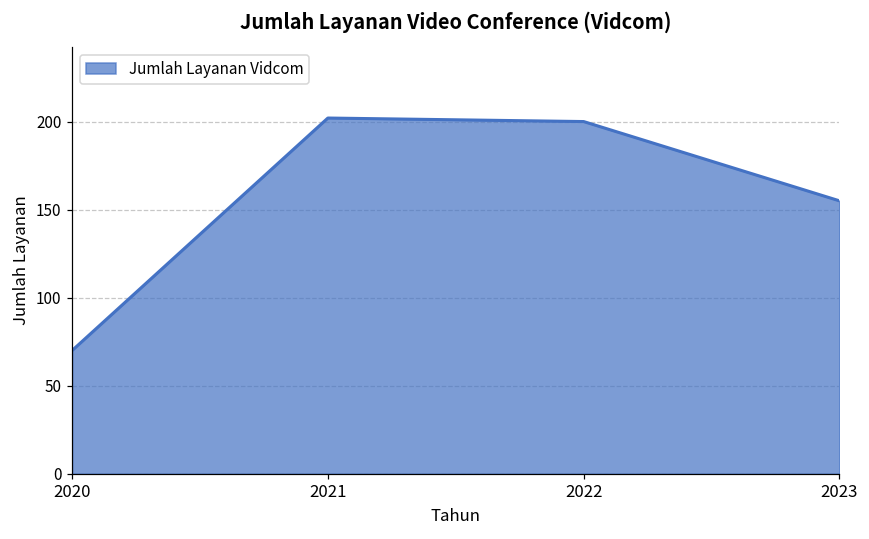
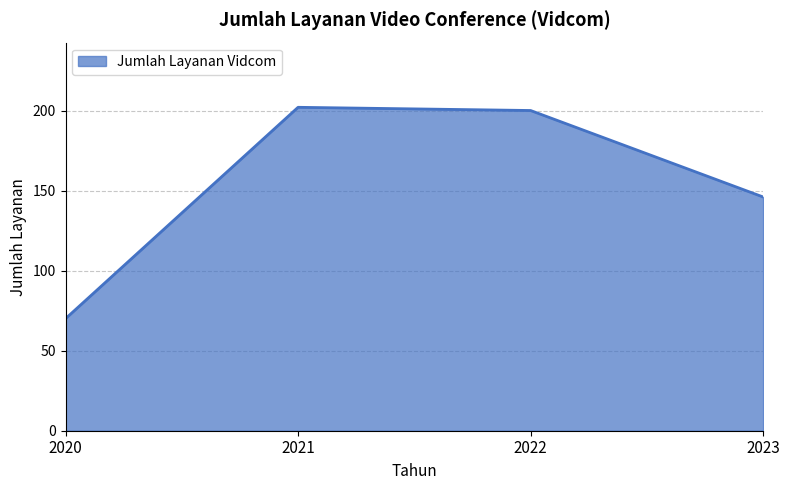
2023: 155 -> 146
